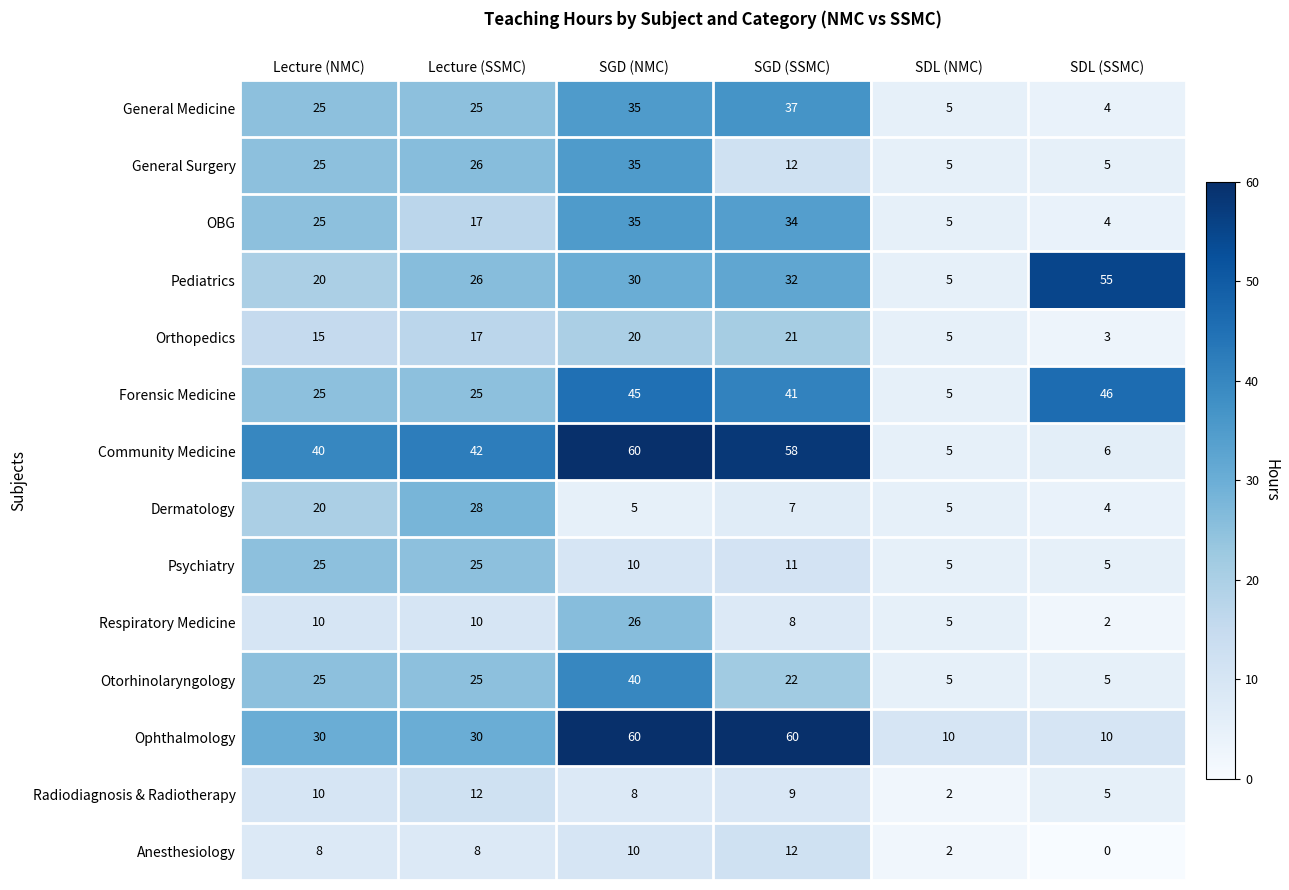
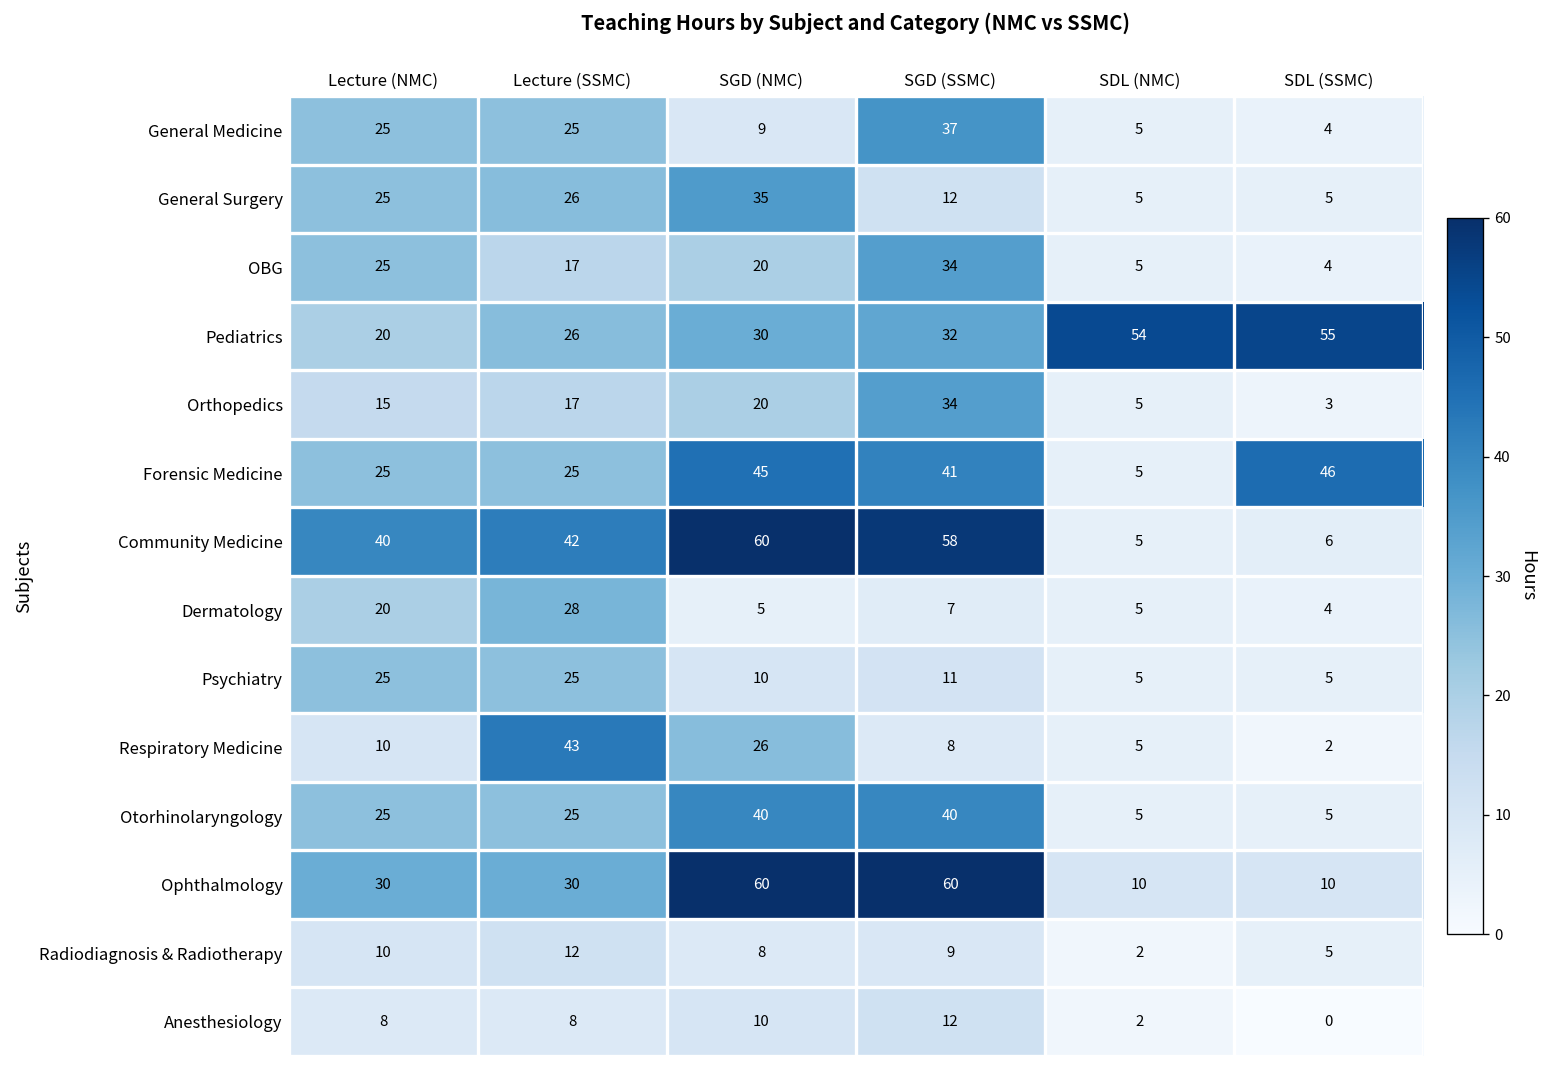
General Medicine, SGD (NMC): 35 -> 9
OBG, SGD (NMC): 35 -> 20
Pediatrics, SDL (NMC): 5 -> 54
Orthopedics, SGD (SSMC): 21 -> 34
Respiratory Medicine, Lecture (SSMC): 10 -> 43
Otorhinolaryngology, SGD (SSMC): 22 -> 40
